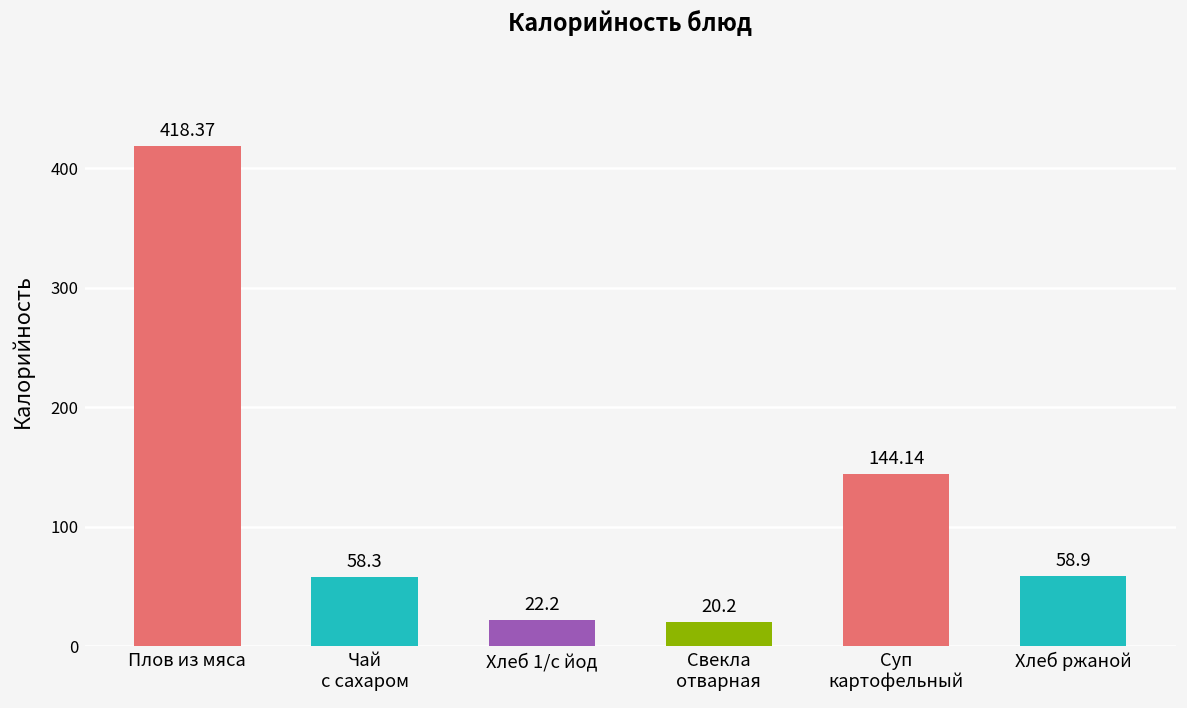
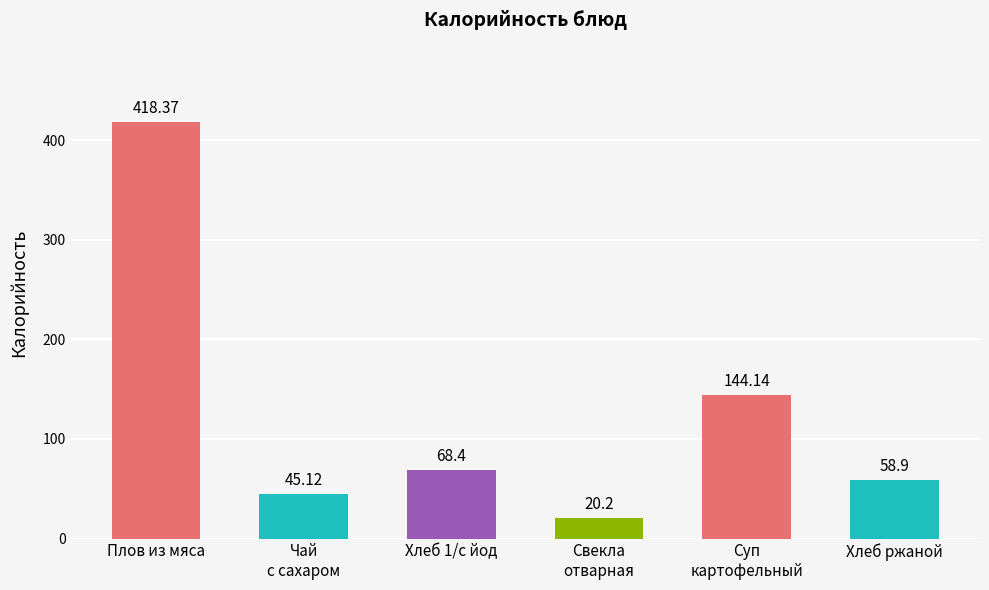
Чай с сахаром: 58.3 -> 45.12
Хлеб 1/с йод: 22.2 -> 68.4
